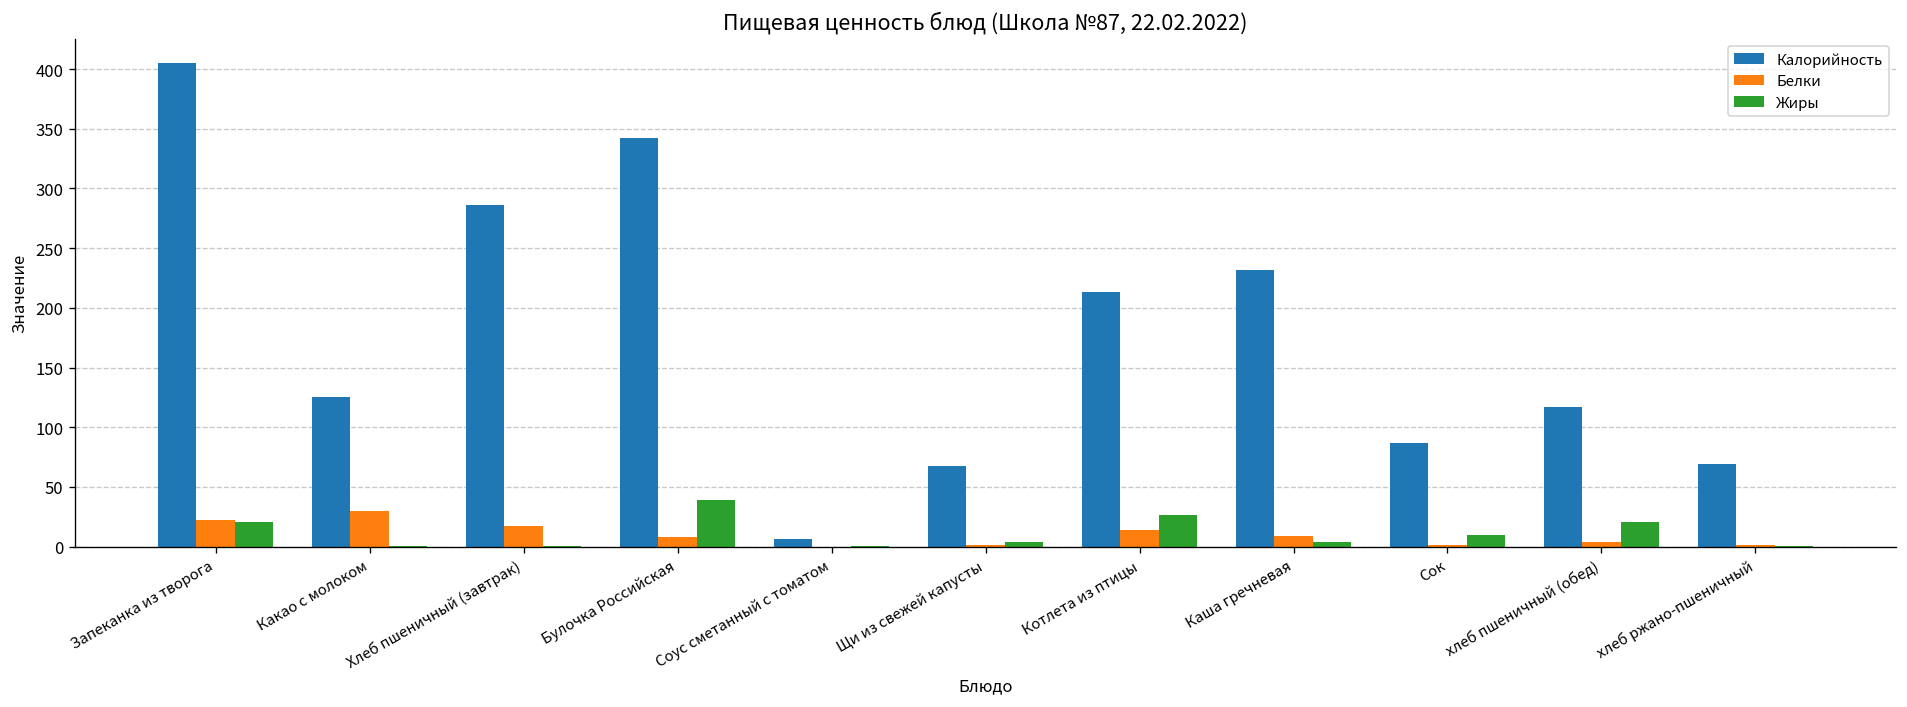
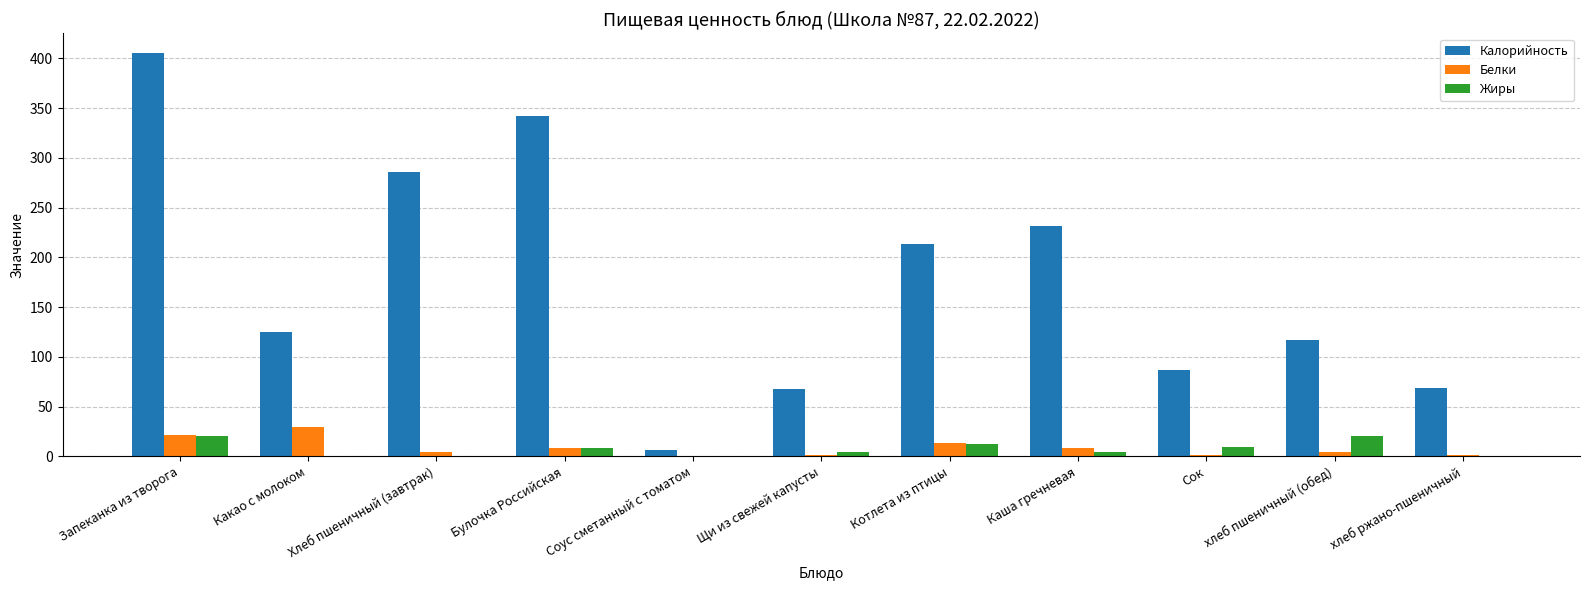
Белки, Хлеб пшеничный (завтрак): 20 -> 0
Жиры, Булочка Российская: 40 -> 10
Жиры, Котлета из птицы: 30 -> 10
